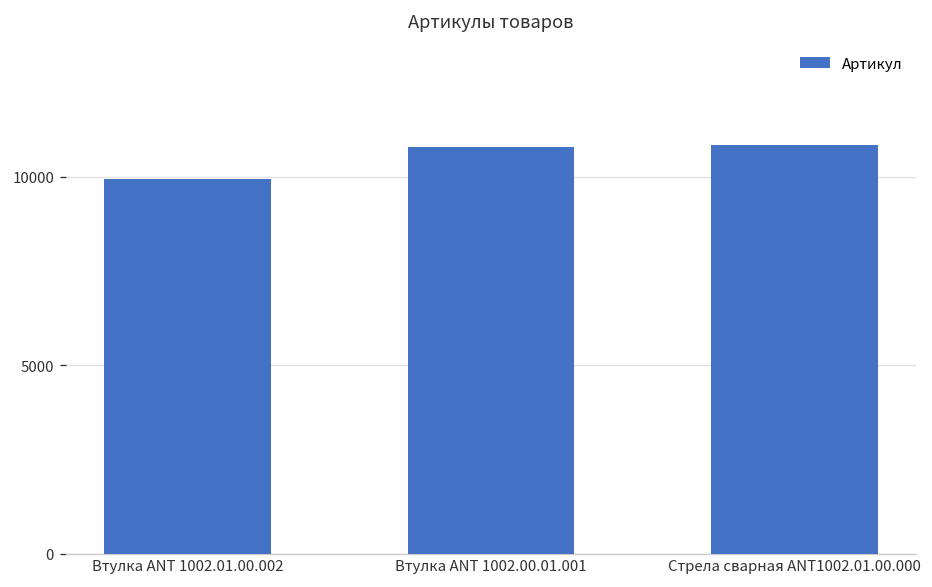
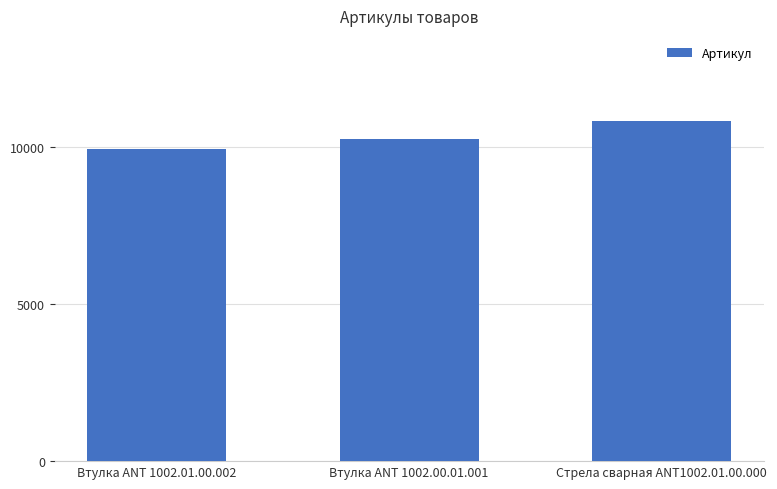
Втулка ANT 1002.00.01.001: 10800 -> 10300
